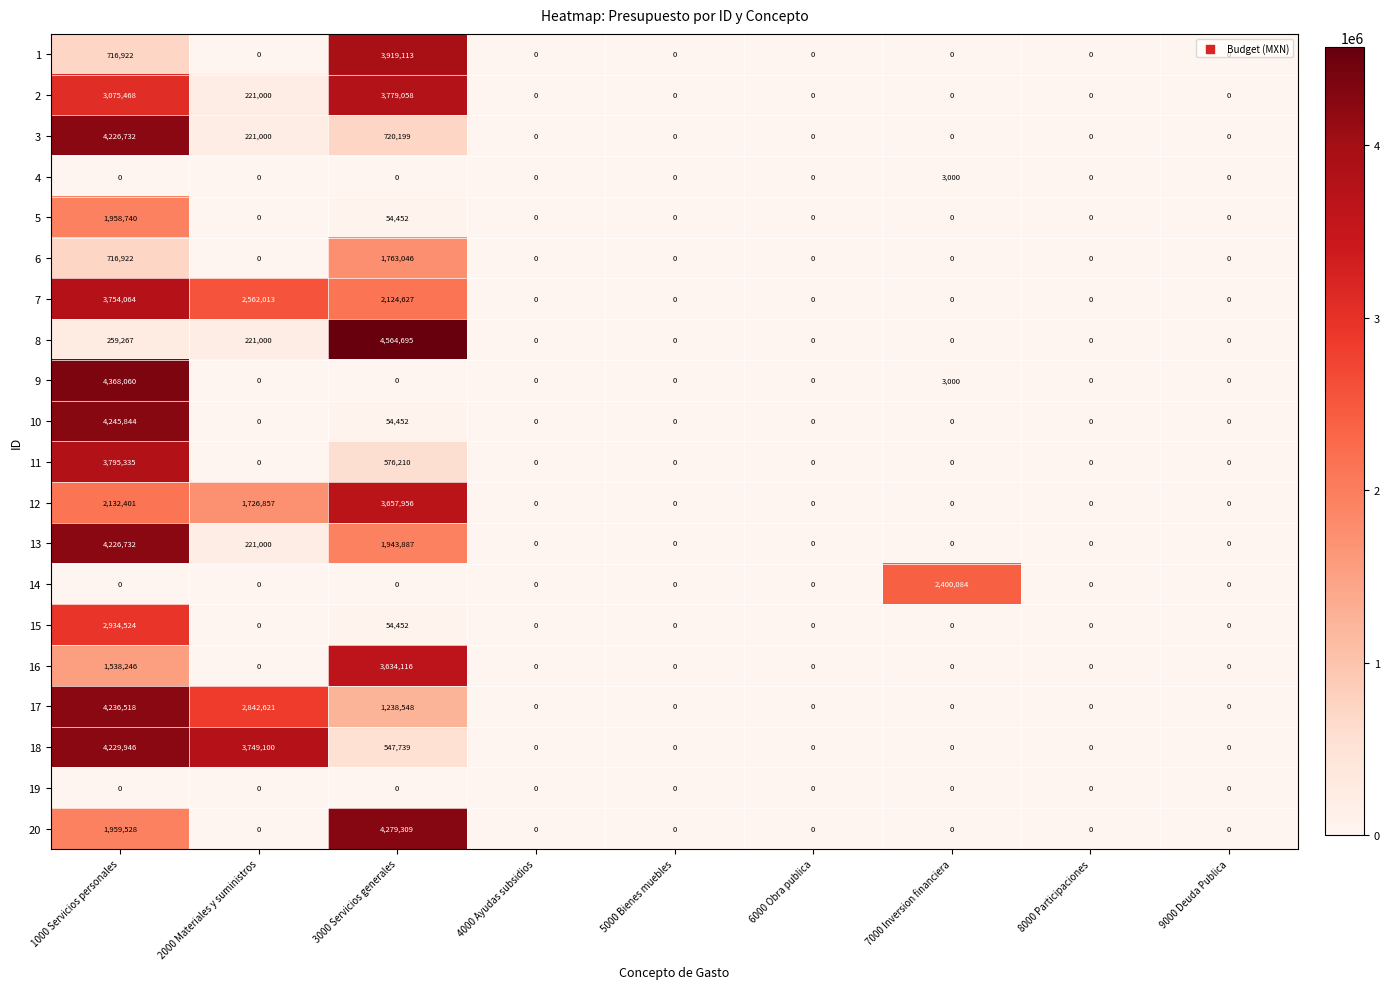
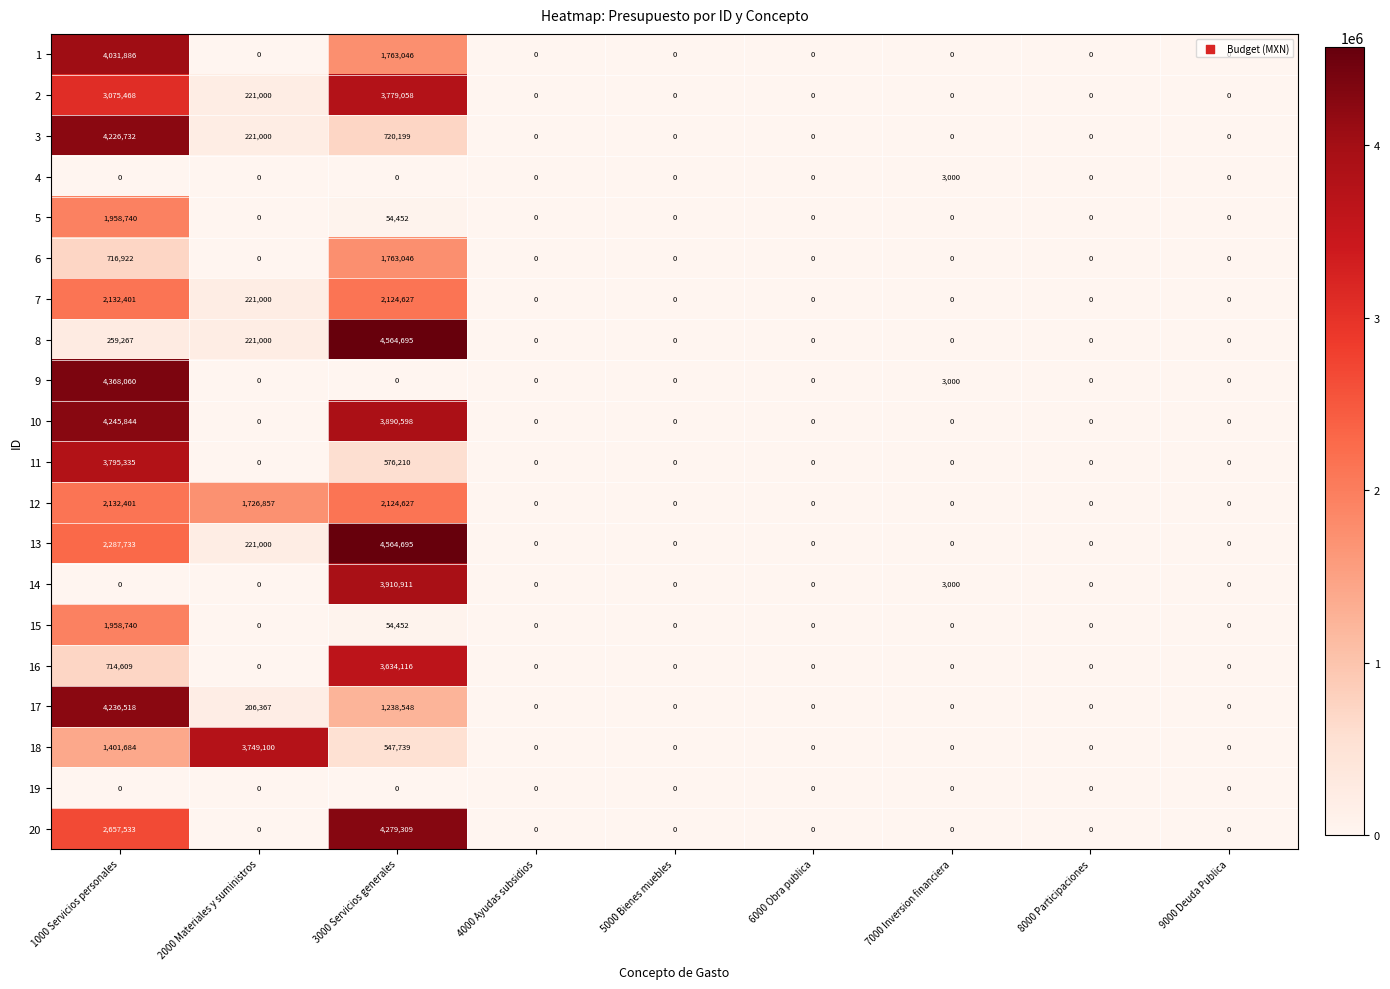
1, 1000 Servicios personales: 716,922 -> 4,031,886
1, 3000 Servicios generales: 3,919,113 -> 1,763,046
7, 1000 Servicios personales: 3,754,064 -> 2,132,401
7, 2000 Materiales y suministros: 2,562,013 -> 221,000
10, 3000 Servicios generales: 54,452 -> 3,890,598
12, 3000 Servicios generales: 3,657,956 -> 2,124,627
13, 1000 Servicios personales: 4,226,732 -> 2,287,733
13, 3000 Servicios generales: 1,943,887 -> 4,564,695
14, 3000 Servicios generales: 0 -> 3,910,911
14, 7000 Inversion financiera: 2,400,084 -> 3,000
15, 1000 Servicios personales: 2,934,524 -> 1,958,740
16, 1000 Servicios personales: 1,538,246 -> 714,609
17, 2000 Materiales y suministros: 2,842,621 -> 206,367
18, 1000 Servicios personales: 4,229,946 -> 1,401,684
20, 1000 Servicios personales: 1,959,528 -> 2,657,533
